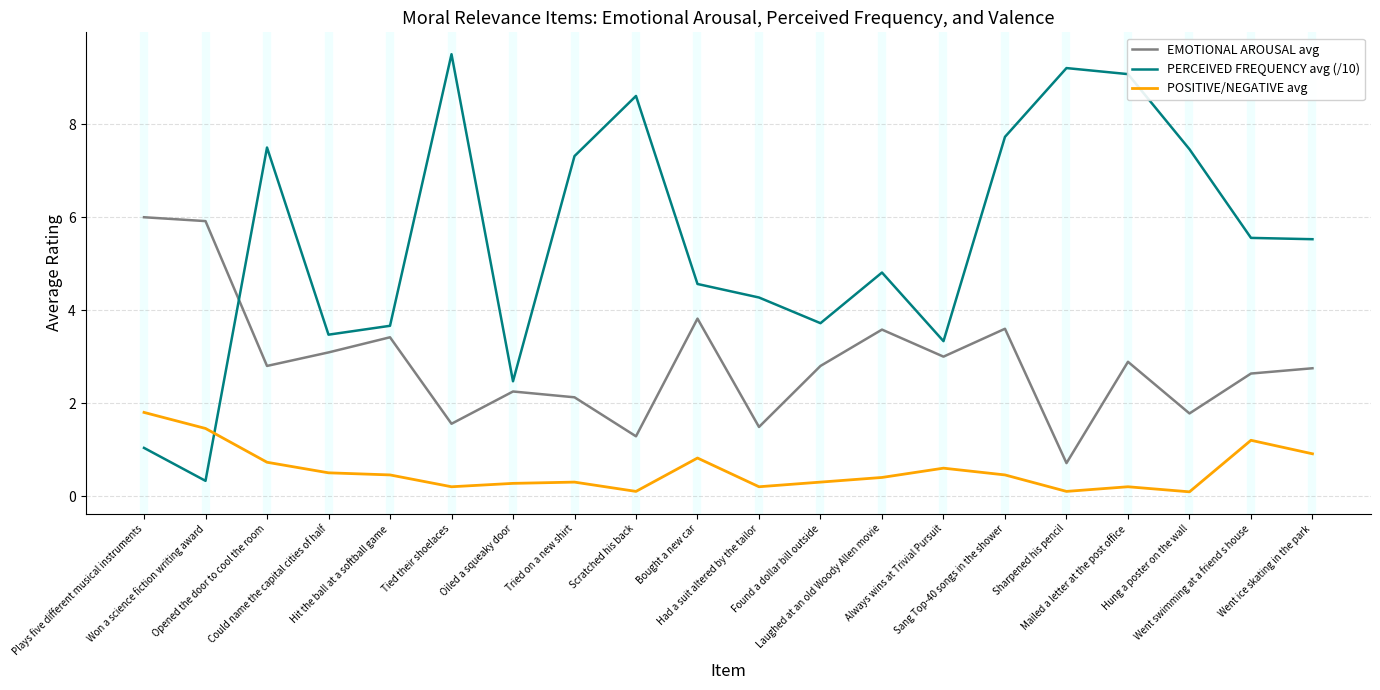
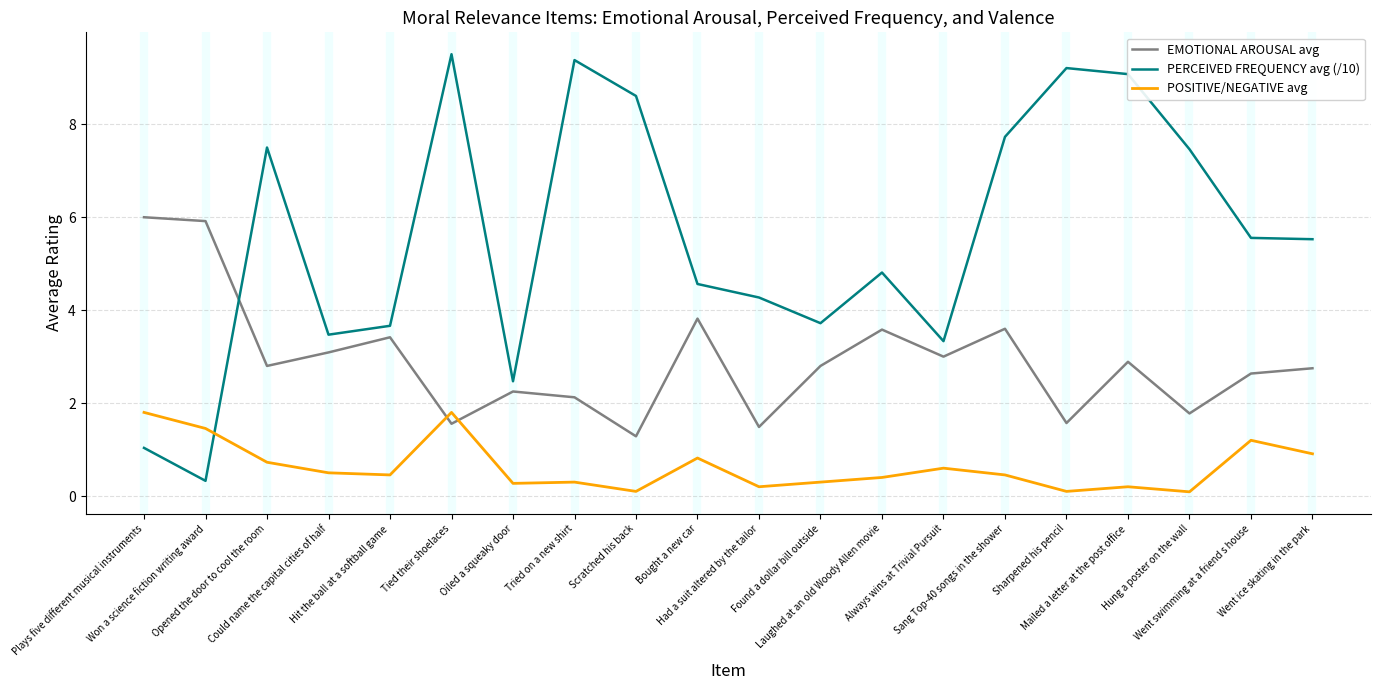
POSITIVE/NEGATIVE avg, Tied their shoelaces: 0.2 -> 1.8
PERCEIVED FREQUENCY avg (/10), Tried on a new shirt: 7.3 -> 9.4
EMOTIONAL AROUSAL avg, Sharpened his pencil: 0.7 -> 1.6
